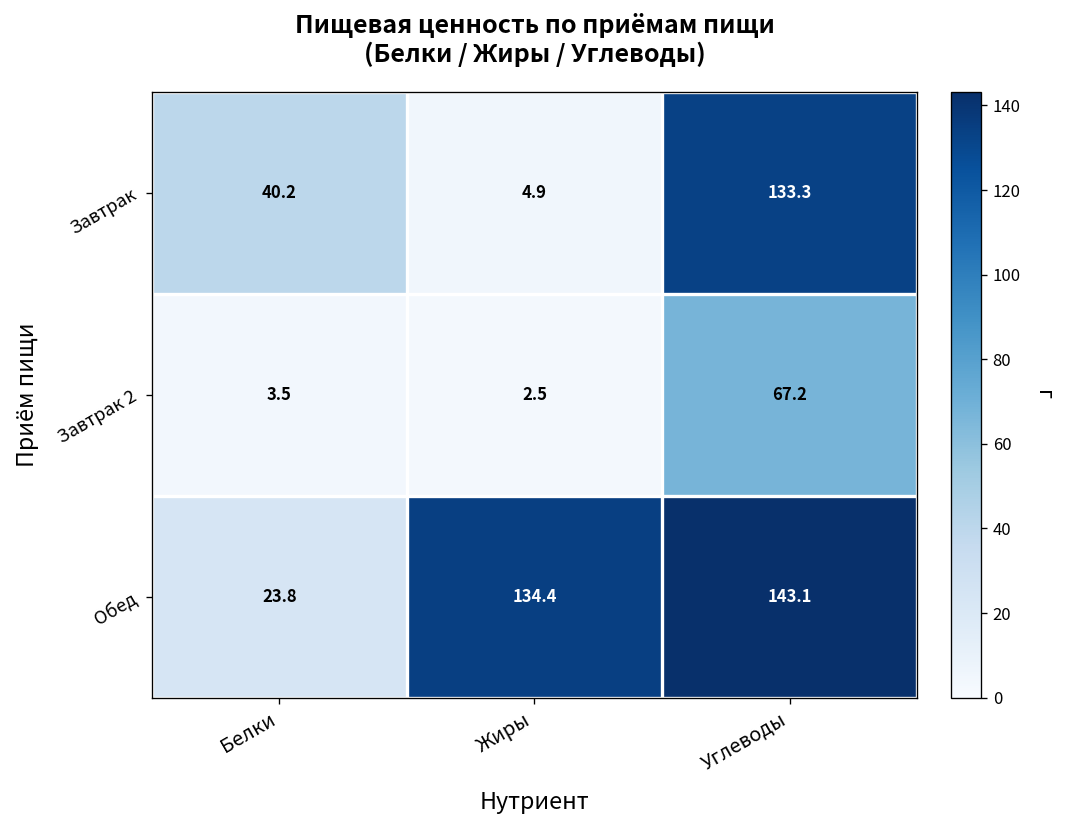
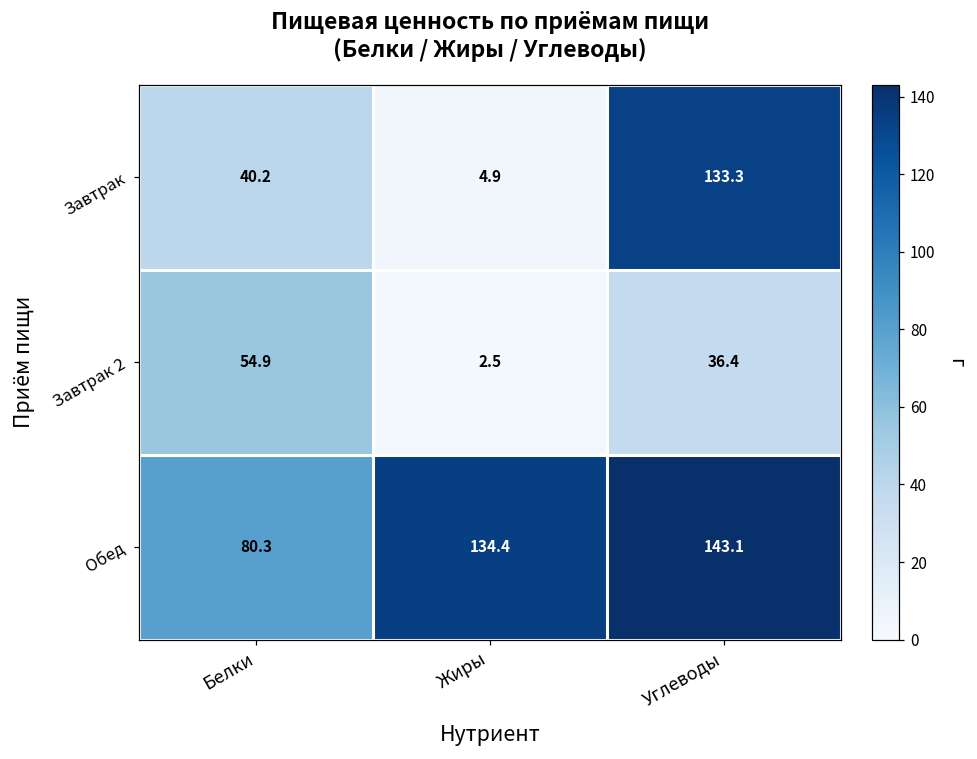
Завтрак 2, Белки: 3.5 -> 54.9
Завтрак 2, Углеводы: 67.2 -> 36.4
Обед, Белки: 23.8 -> 80.3
